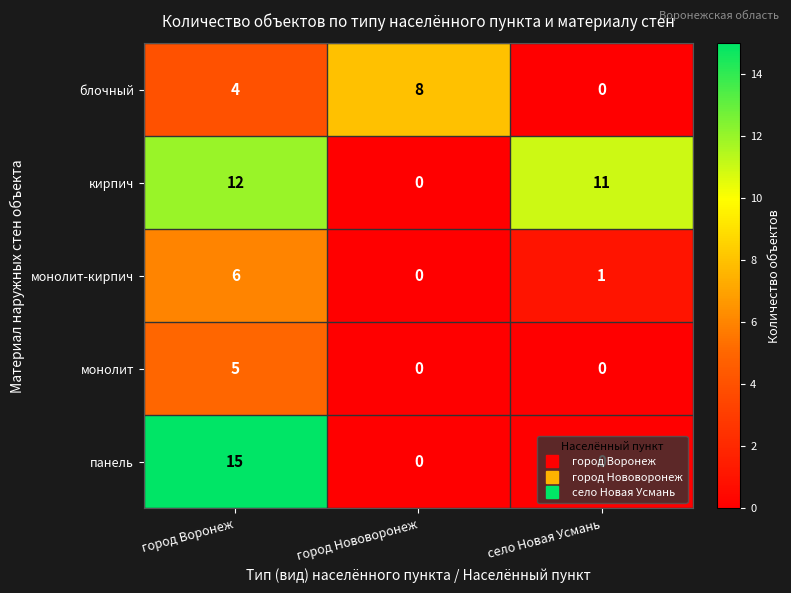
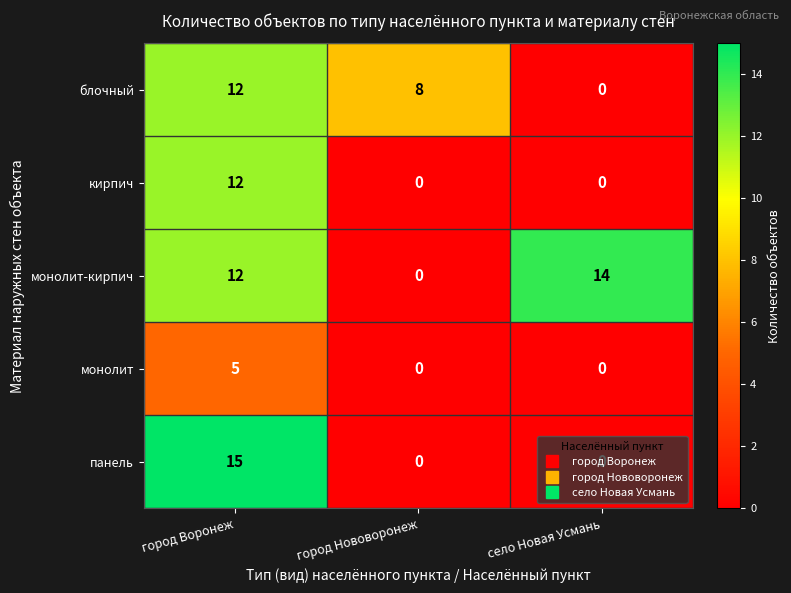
блочный, город Воронеж: 4 -> 12
кирпич, село Новая Усмань: 11 -> 0
монолит-кирпич, город Воронеж: 6 -> 12
монолит-кирпич, село Новая Усмань: 1 -> 14
